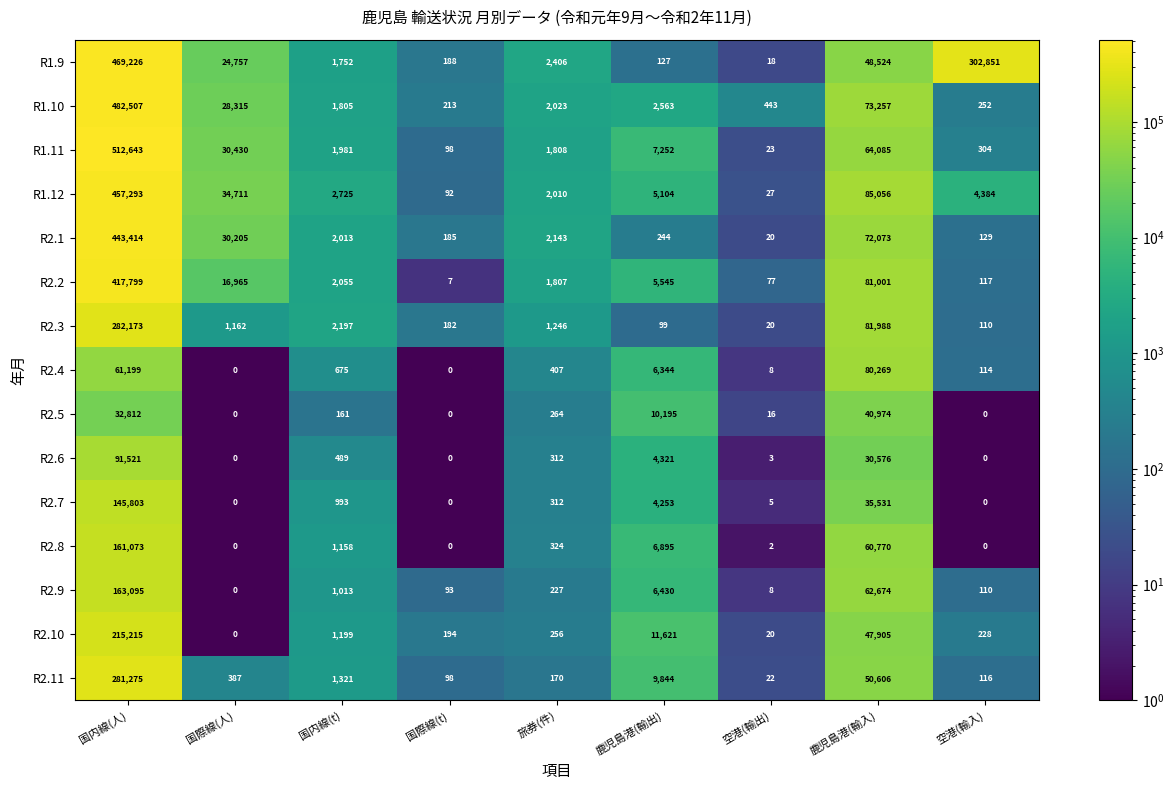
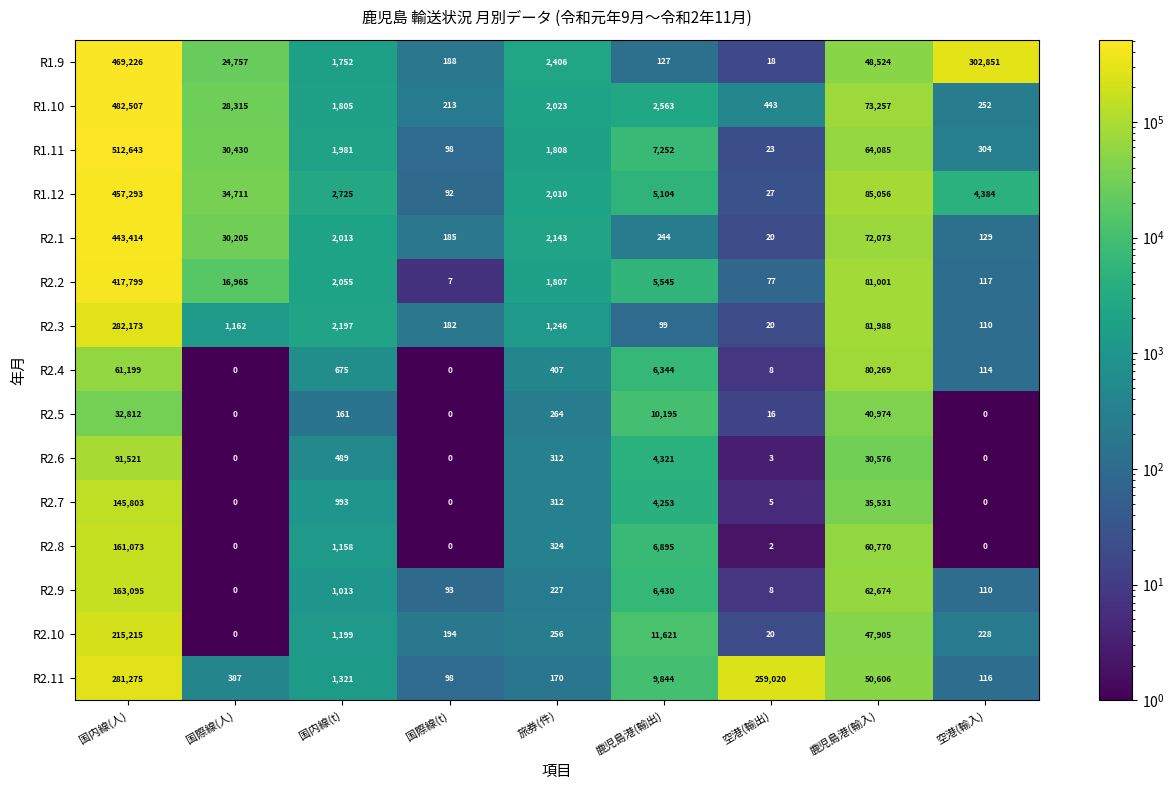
R2.11, 空港(輸出): 22 -> 259,020
